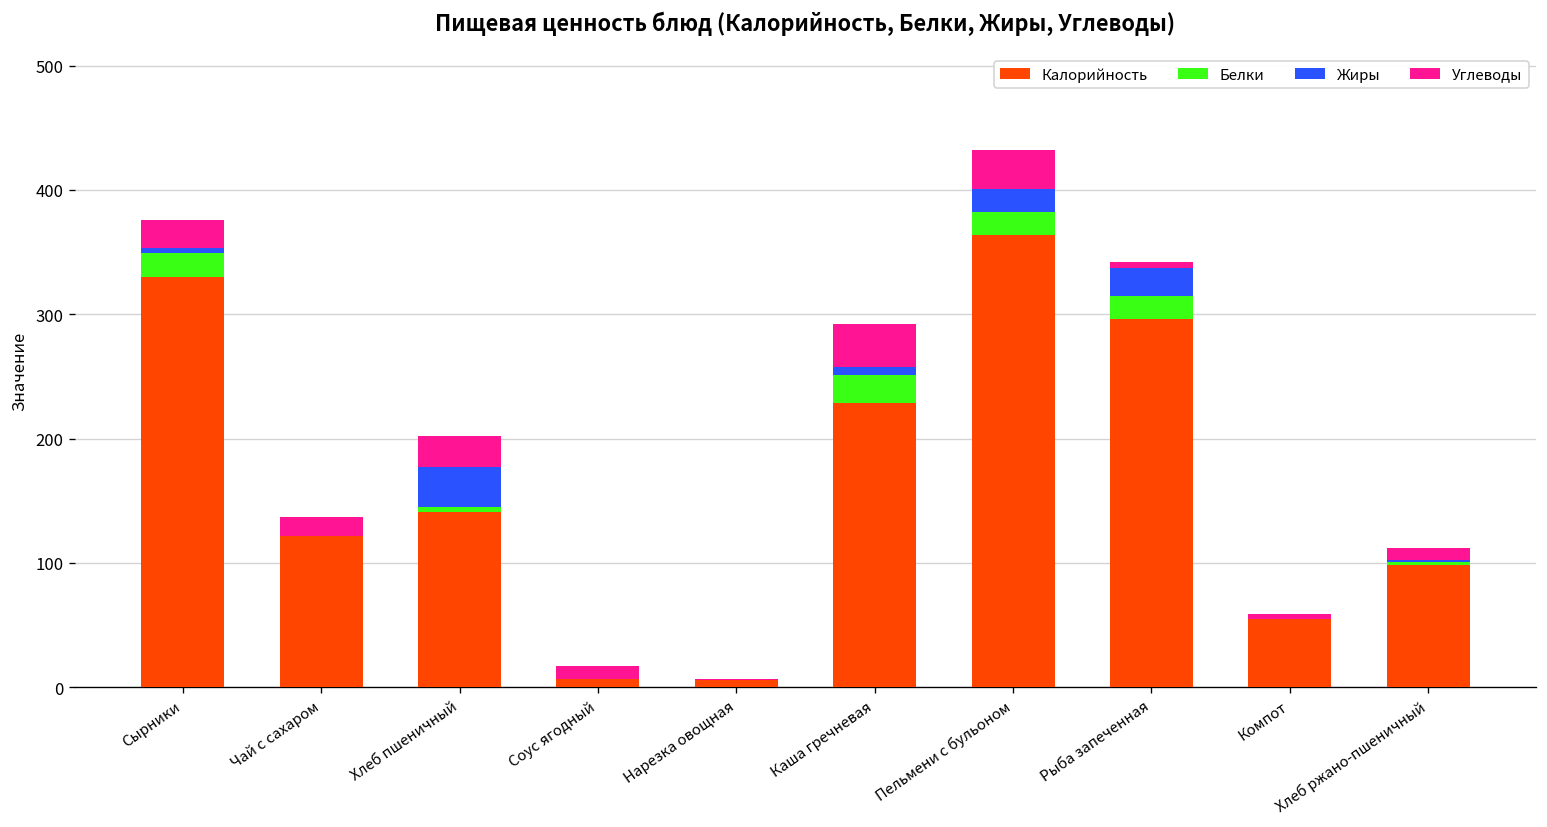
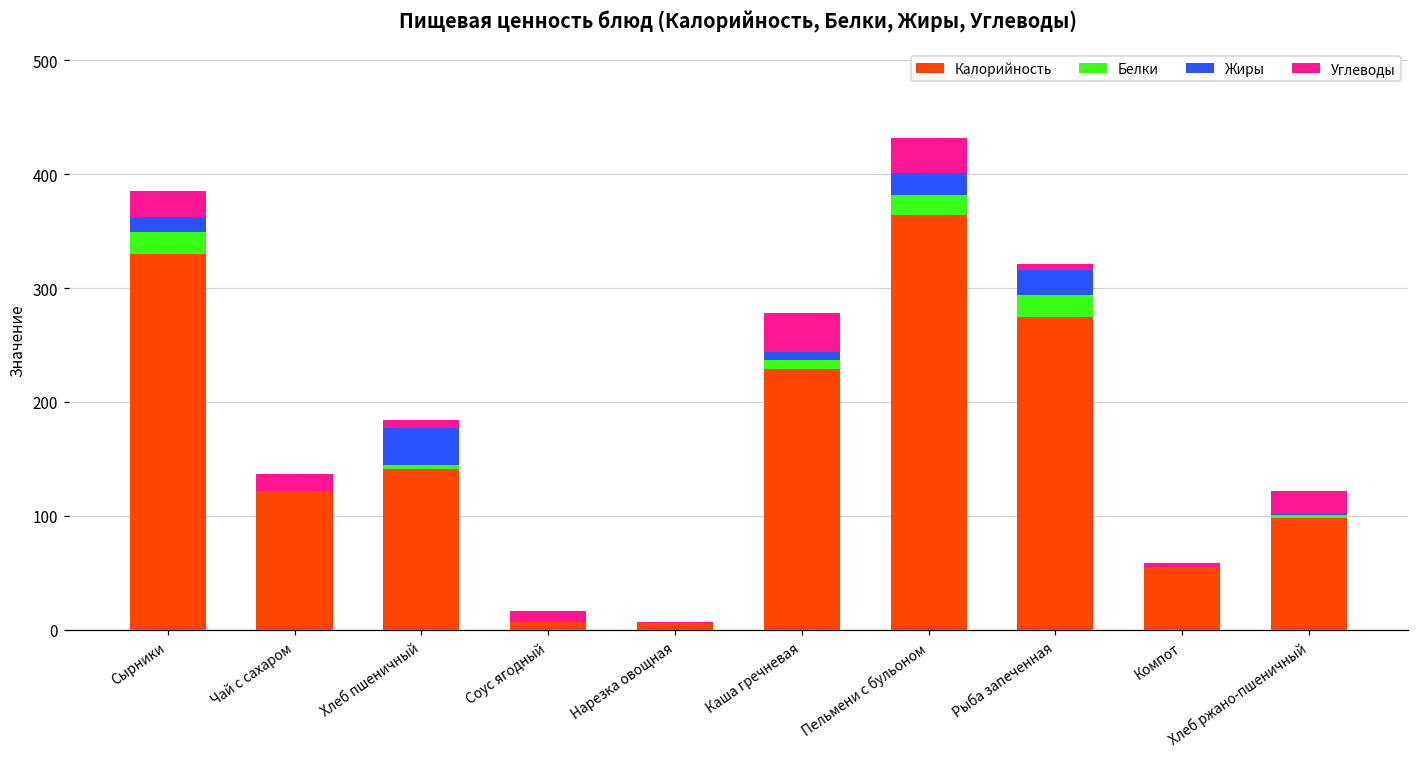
Жиры, Сырники: 4 -> 13
Углеводы, Хлеб пшеничный: 25 -> 7
Белки, Каша гречневая: 22 -> 8
Калорийность, Рыба запеченная: 296 -> 275
Углеводы, Хлеб ржано-пшеничный: 10 -> 20
